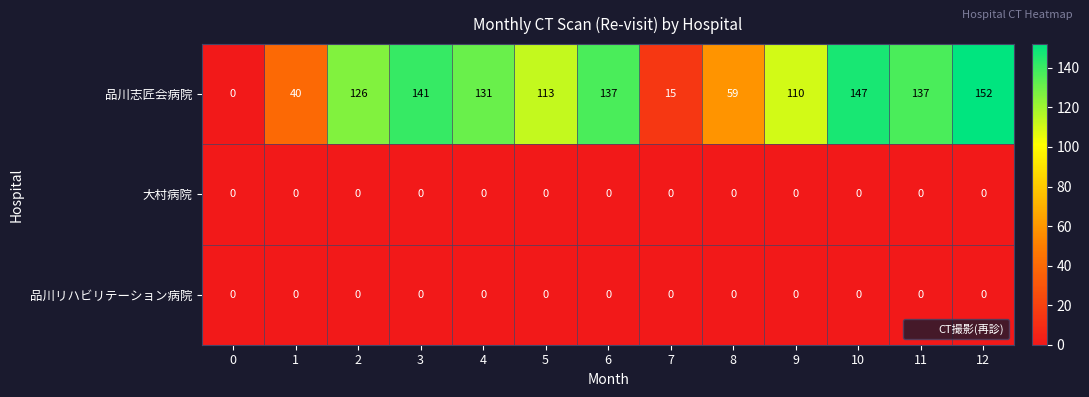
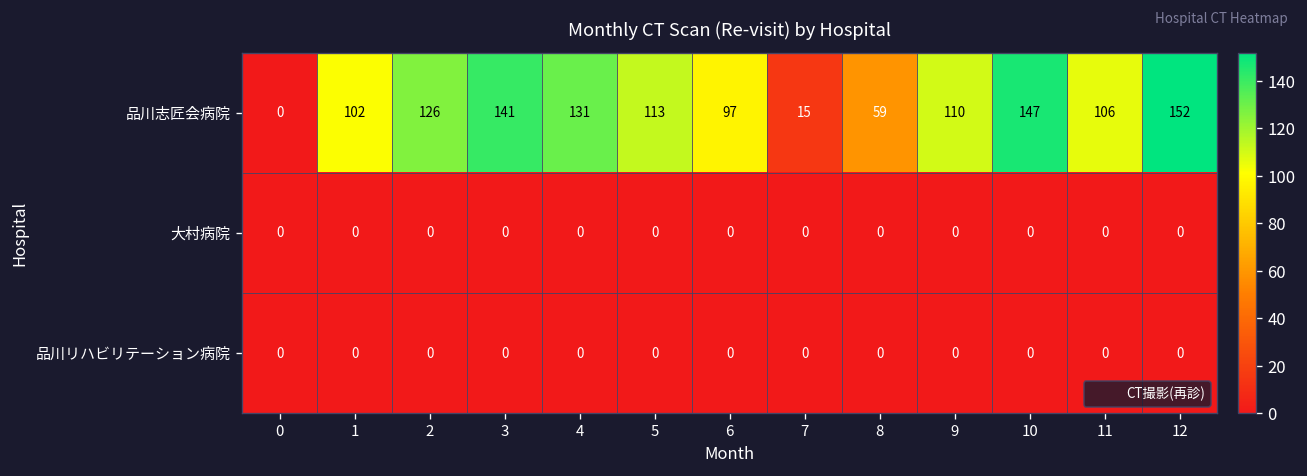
品川志匠会病院, 1: 40 -> 102
品川志匠会病院, 6: 137 -> 97
品川志匠会病院, 11: 137 -> 106
